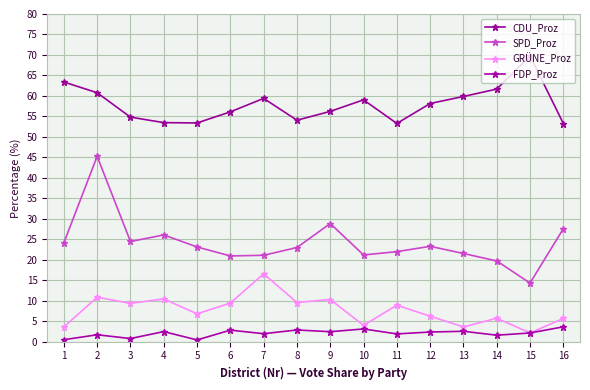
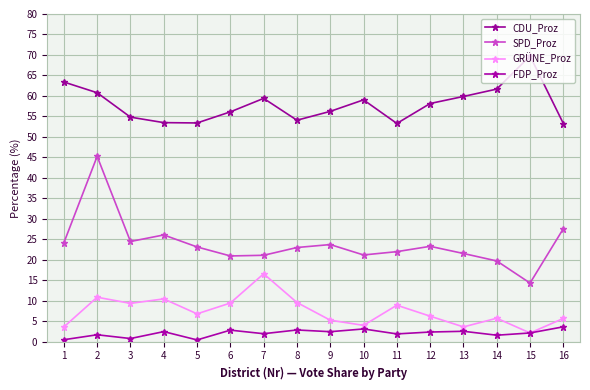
SPD_Proz, 9: 29 -> 24
GRÜNE_Proz, 9: 10 -> 5
